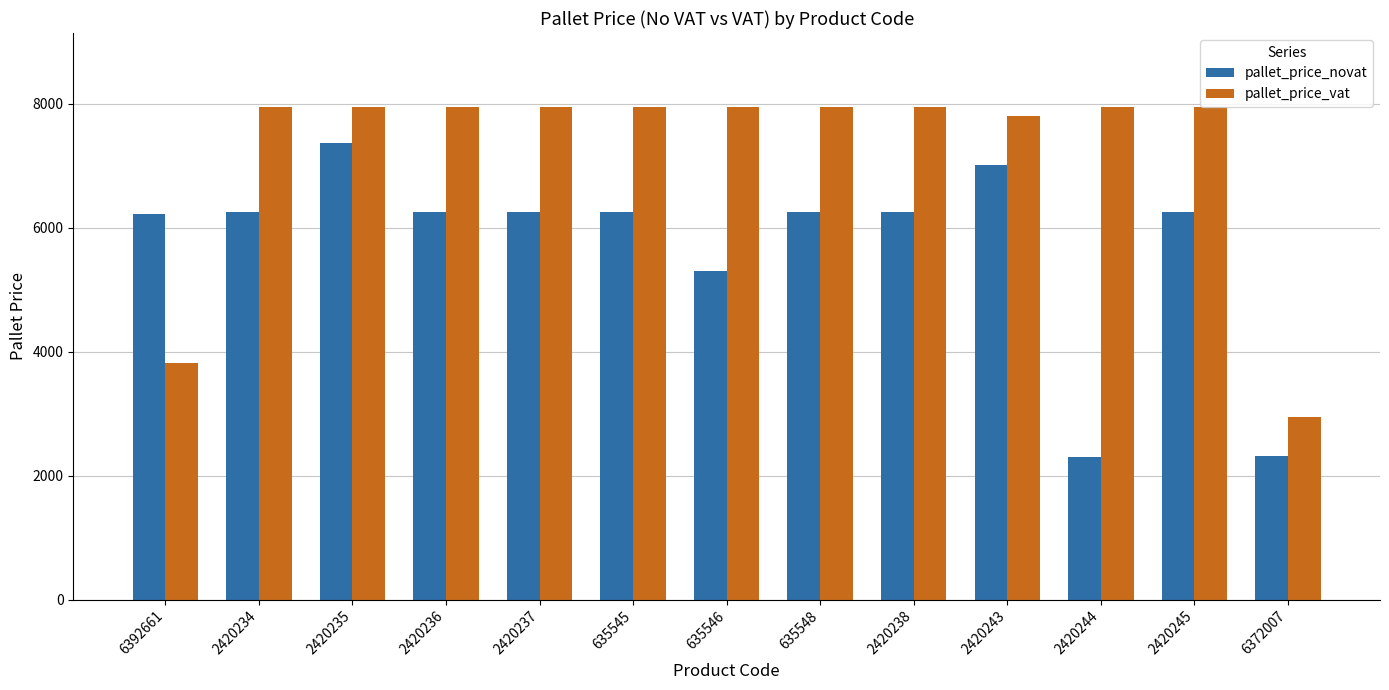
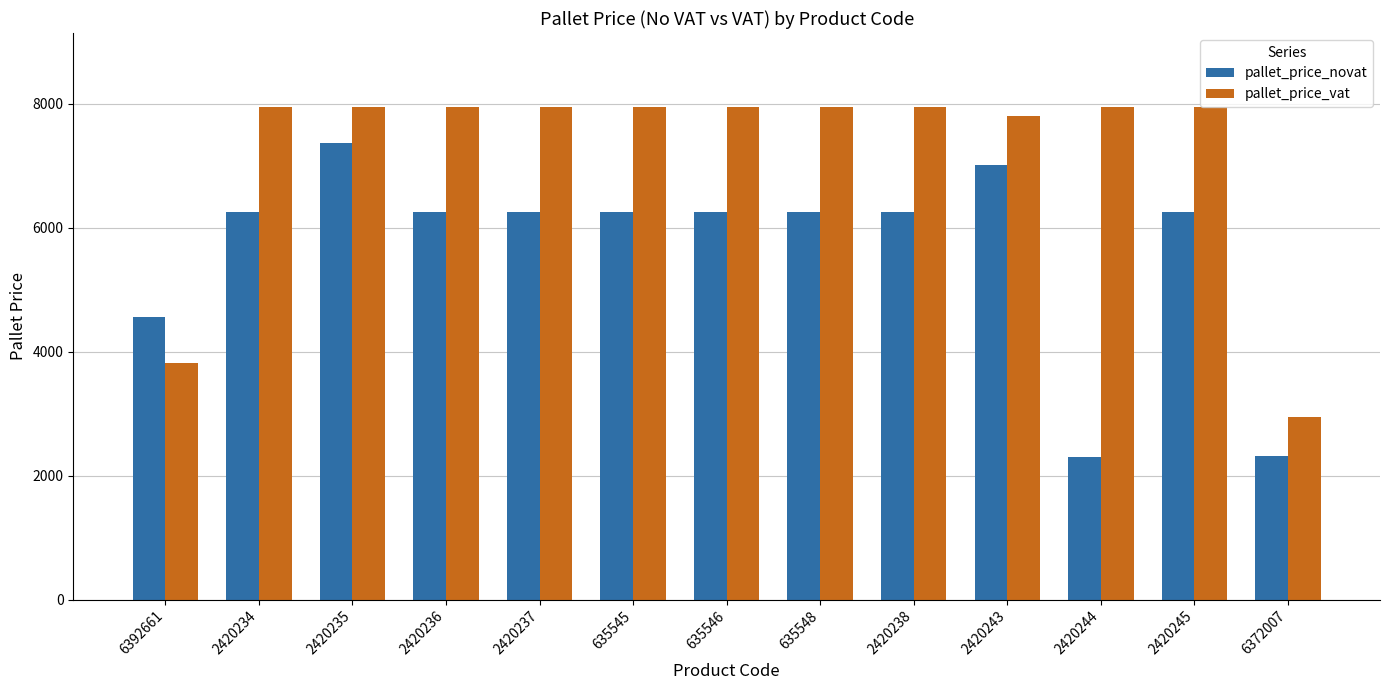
pallet_price_novat, 6392661: 6200 -> 4600
pallet_price_novat, 635546: 5300 -> 6300
